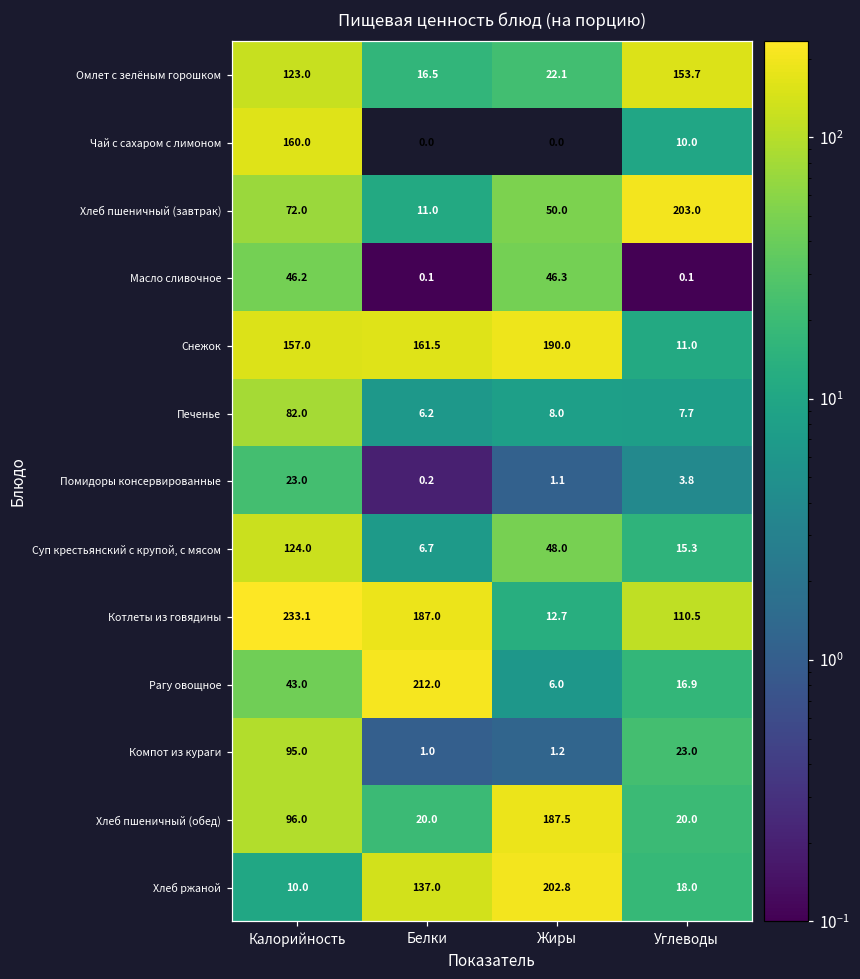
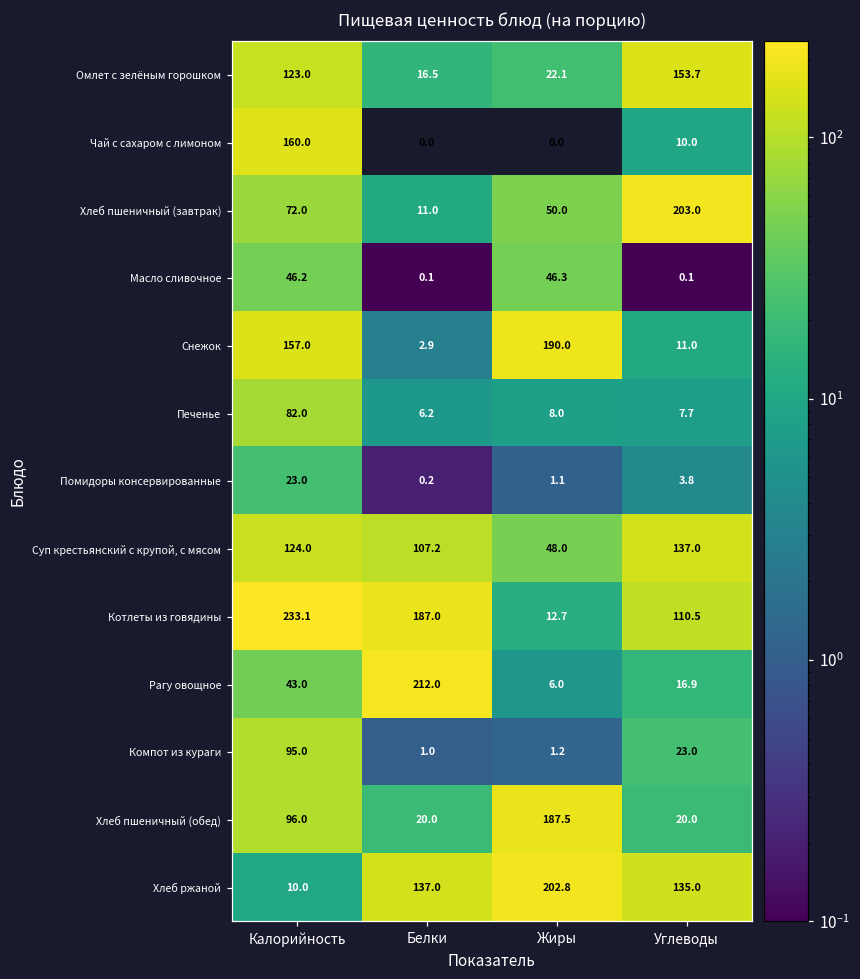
Снежок, Белки: 161.5 -> 2.9
Суп крестьянский с крупой, с мясом, Белки: 6.7 -> 107.2
Суп крестьянский с крупой, с мясом, Углеводы: 15.3 -> 137.0
Хлеб ржаной, Углеводы: 18.0 -> 135.0
